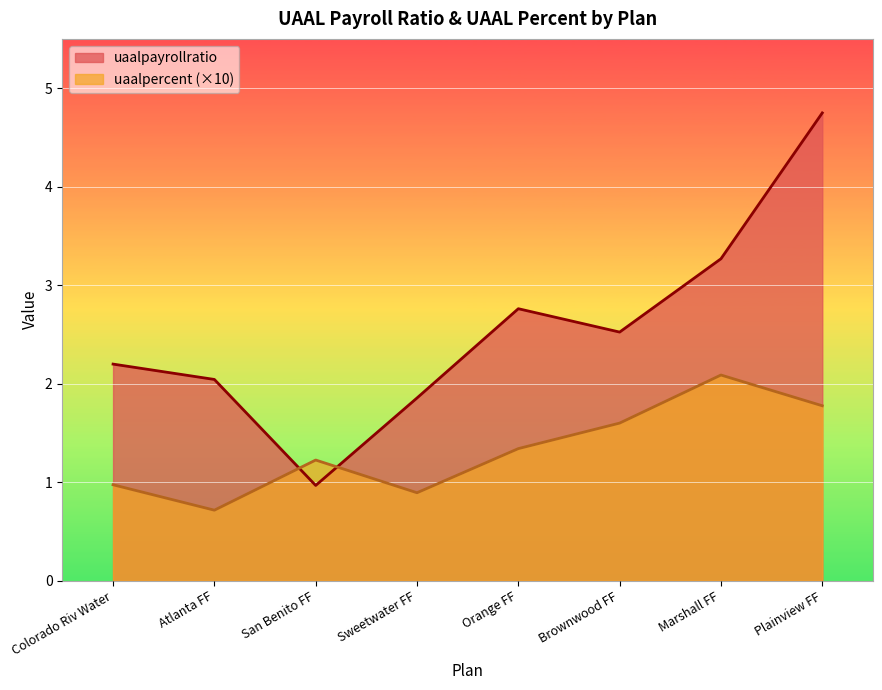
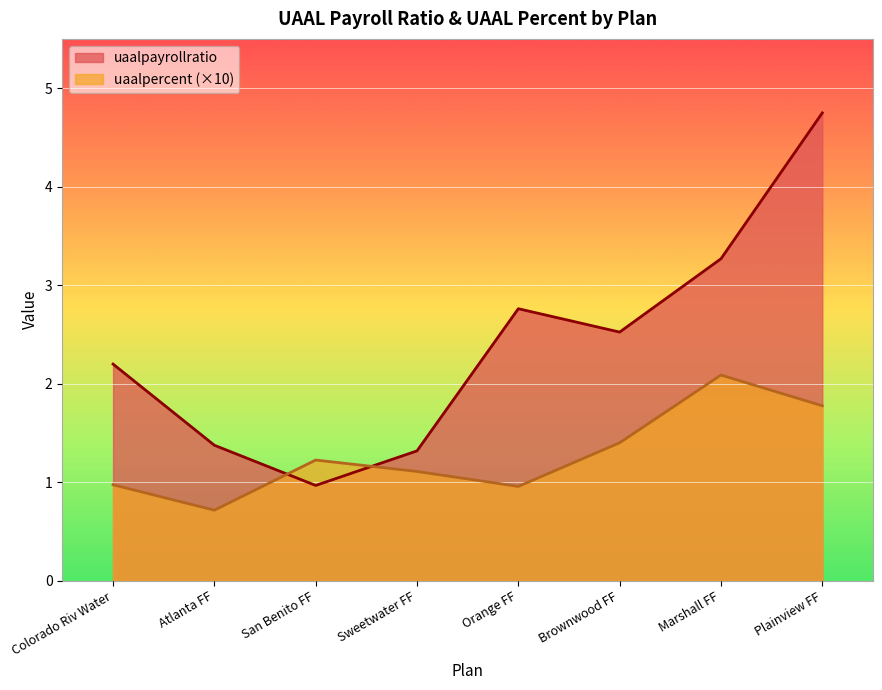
uaalpayrollratio, Atlanta FF: 2.0 -> 1.4
uaalpayrollratio, Sweetwater FF: 1.9 -> 1.3
uaalpercent (×10), Sweetwater FF: 0.9 -> 1.1
uaalpercent (×10), Orange FF: 1.3 -> 1.0
uaalpercent (×10), Brownwood FF: 1.6 -> 1.4
